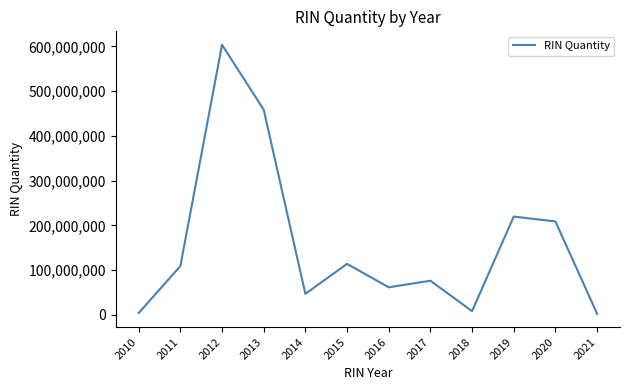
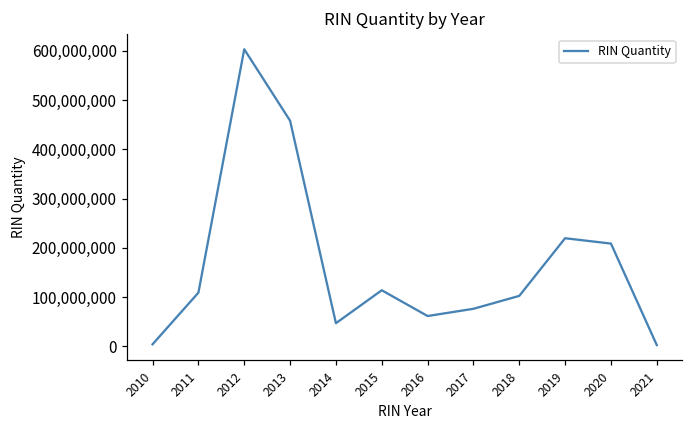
2018: 10,000,000 -> 100,000,000
